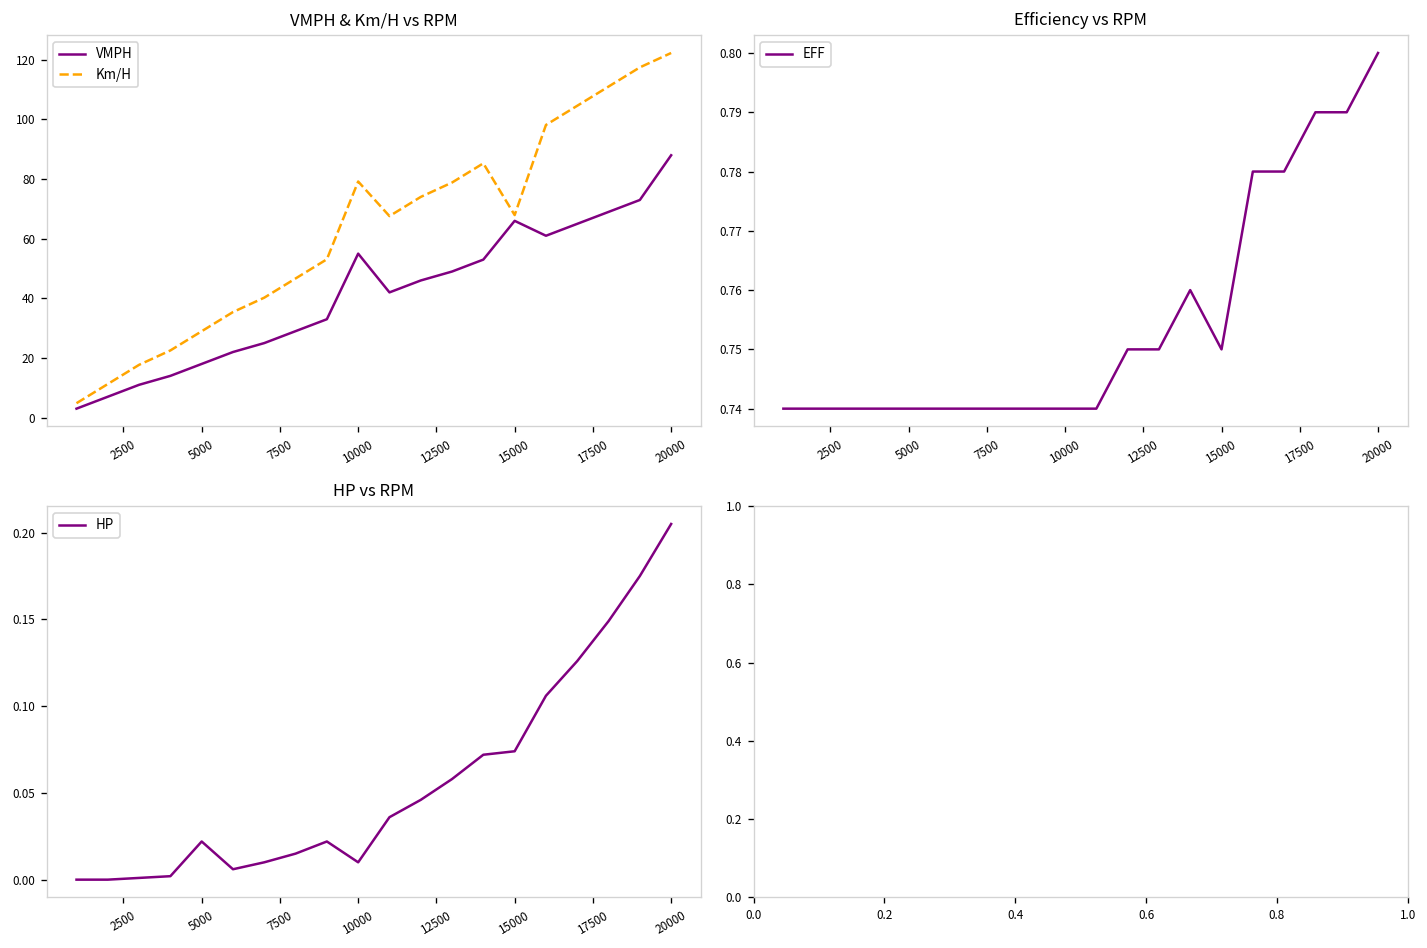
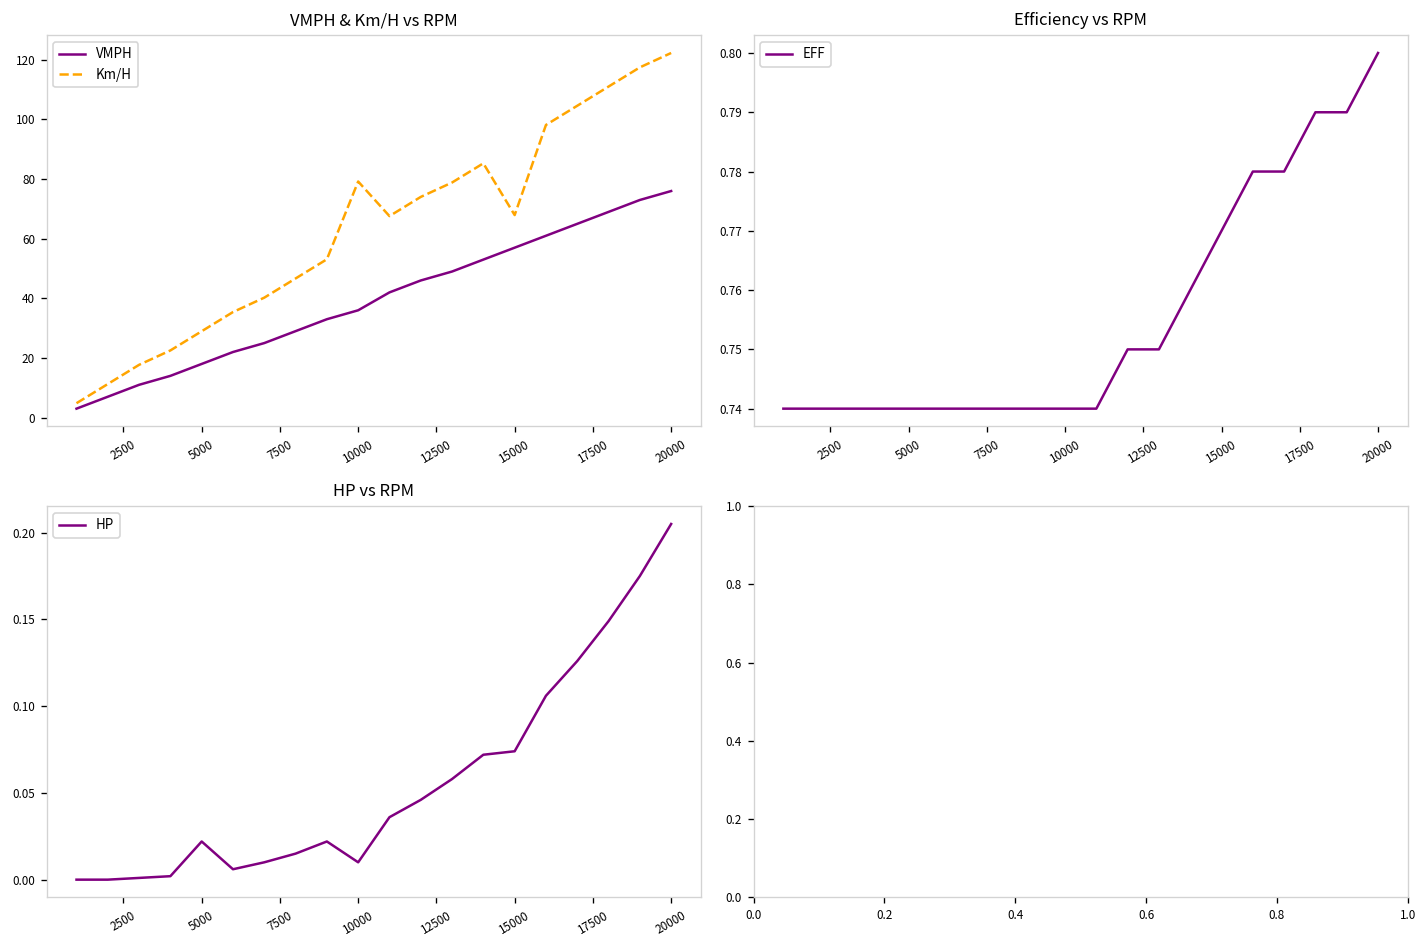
VMPH & Km/H vs RPM, VMPH, 10000: 55 -> 36
VMPH & Km/H vs RPM, VMPH, 15000: 66 -> 57
VMPH & Km/H vs RPM, VMPH, 20000: 88 -> 76
Efficiency vs RPM, 15000: 0.75 -> 0.77
